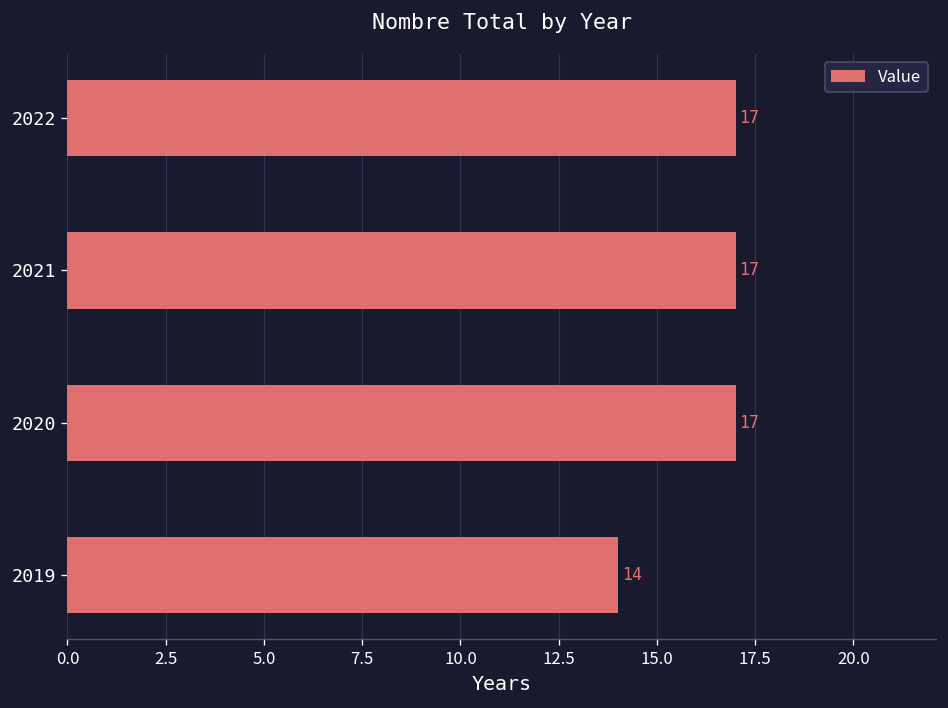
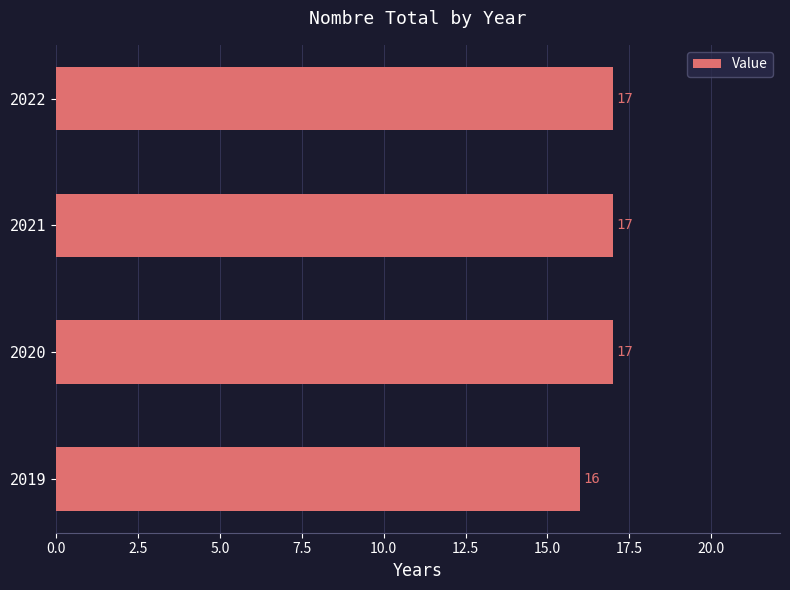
2019: 14 -> 16
